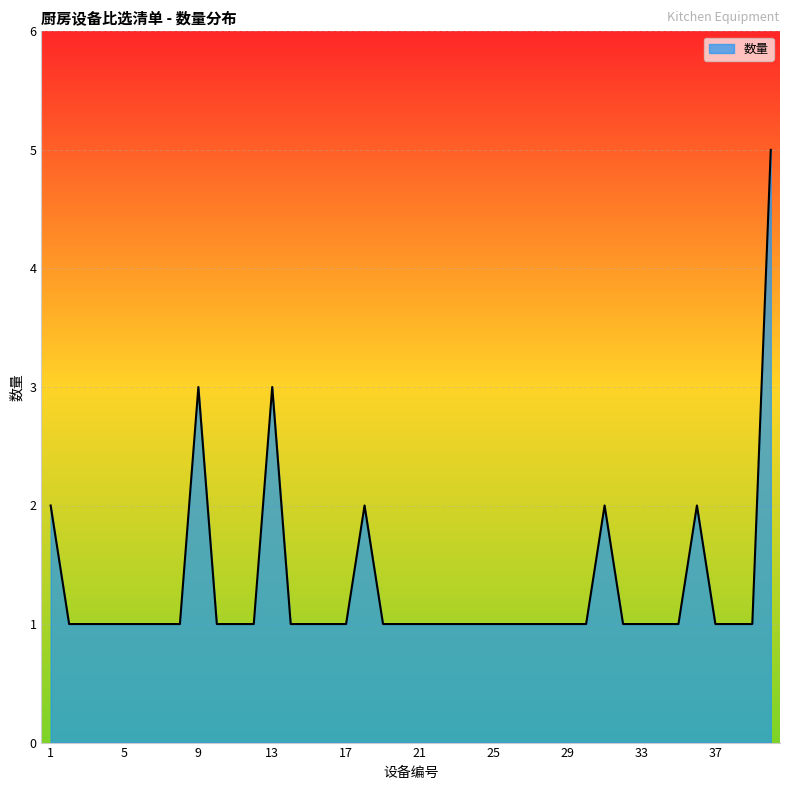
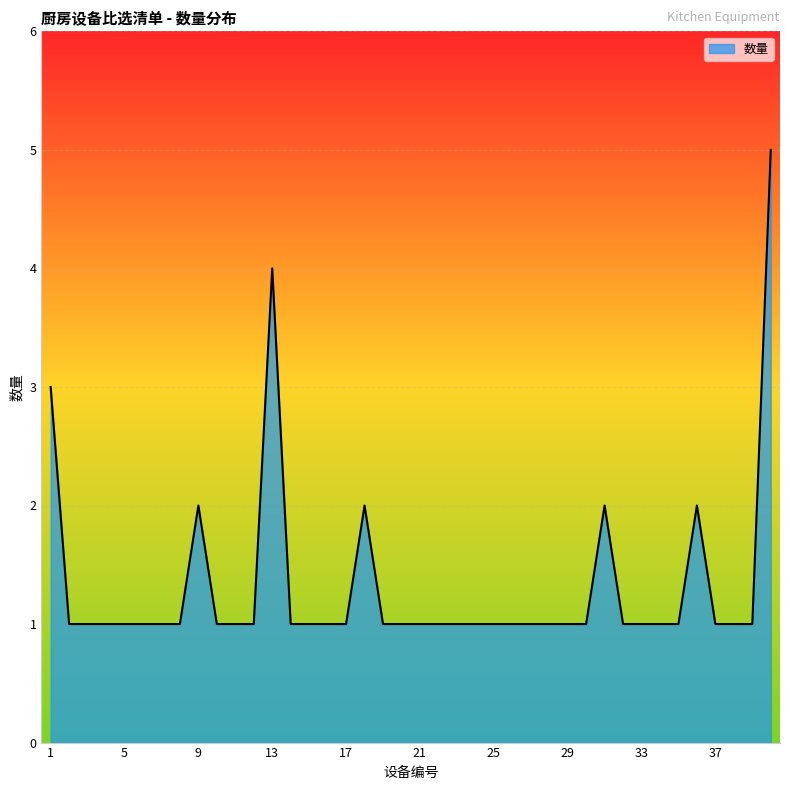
1: 2 -> 3
9: 3 -> 2
13: 3 -> 4
